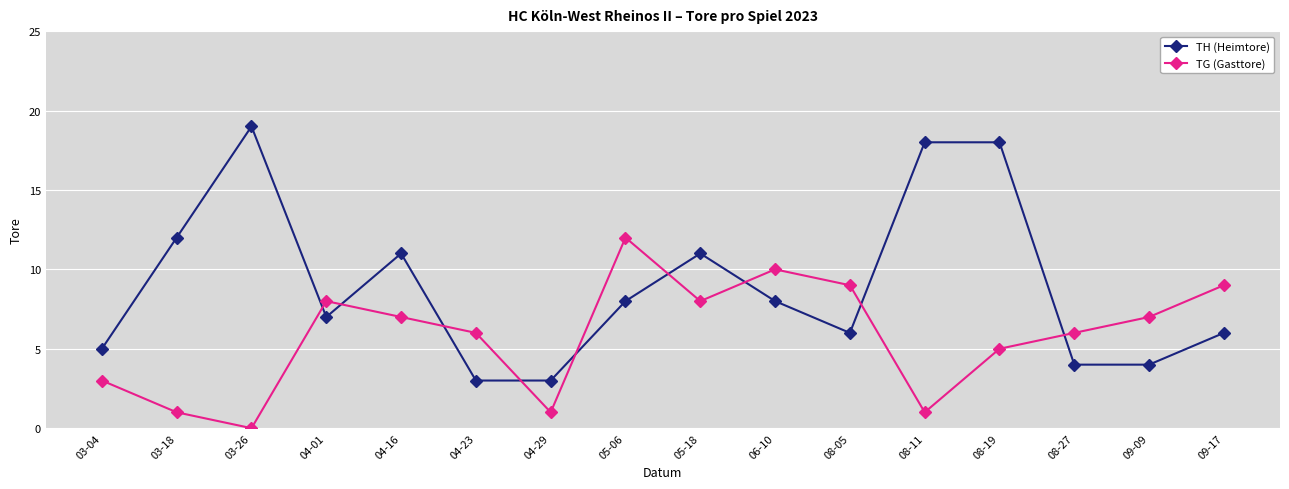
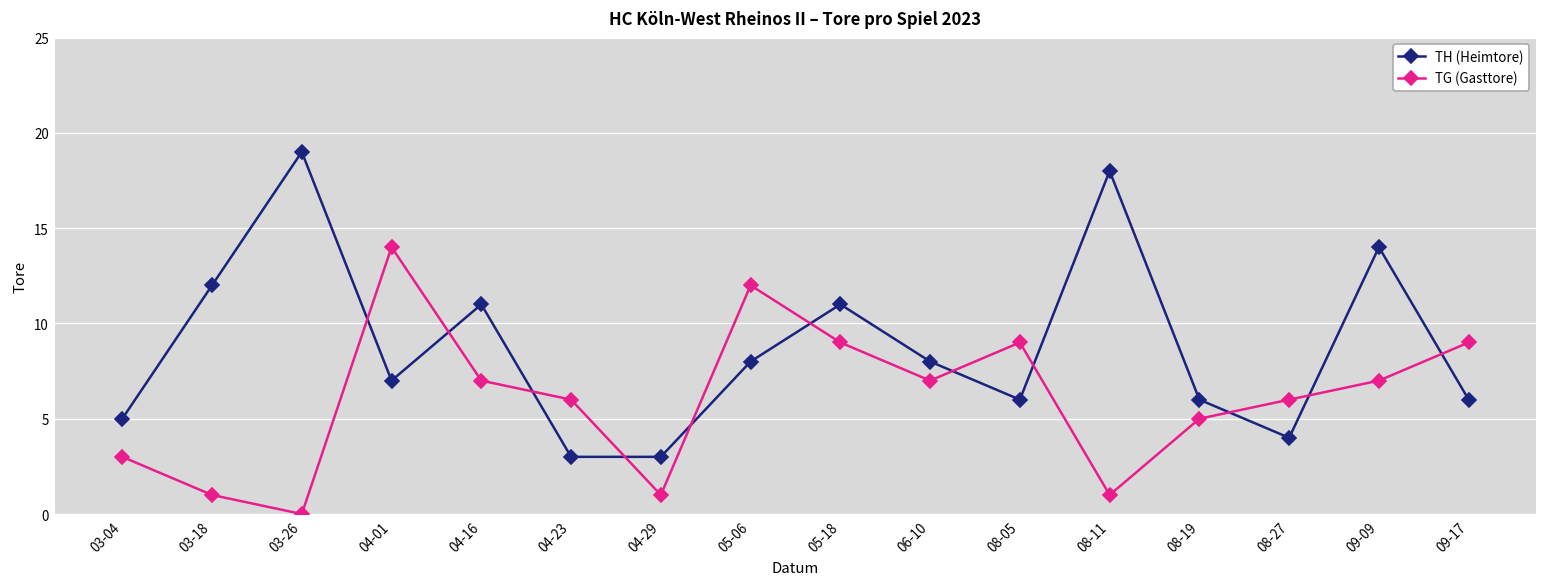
TG (Gasttore), 04-01: 8 -> 14
TG (Gasttore), 05-18: 8 -> 9
TG (Gasttore), 06-10: 10 -> 7
TH (Heimtore), 08-19: 18 -> 6
TH (Heimtore), 09-09: 4 -> 14
